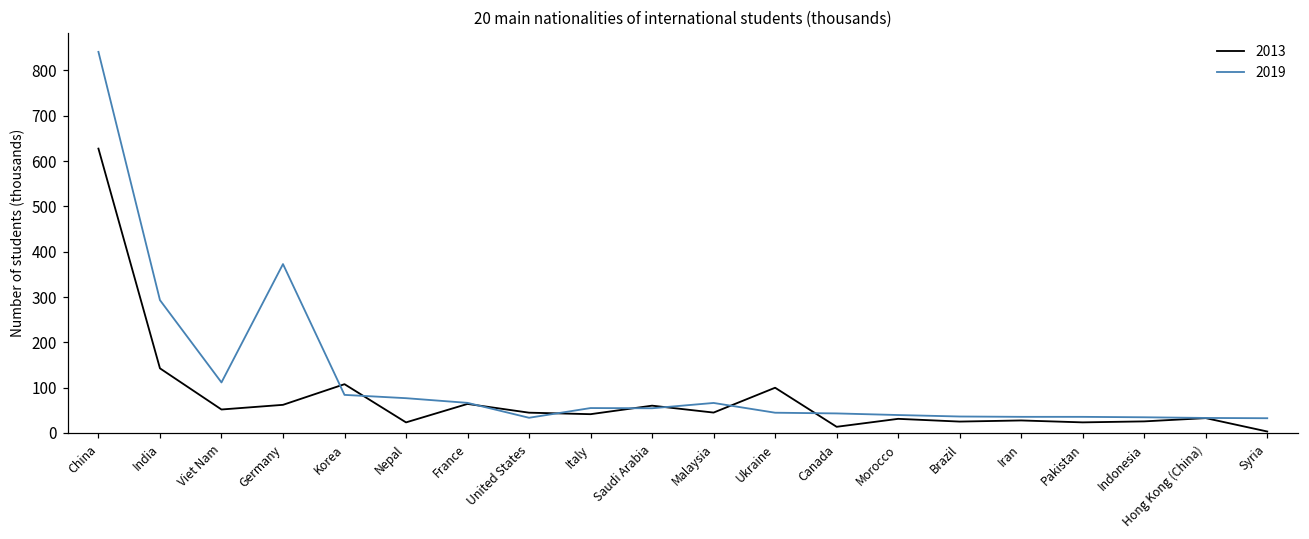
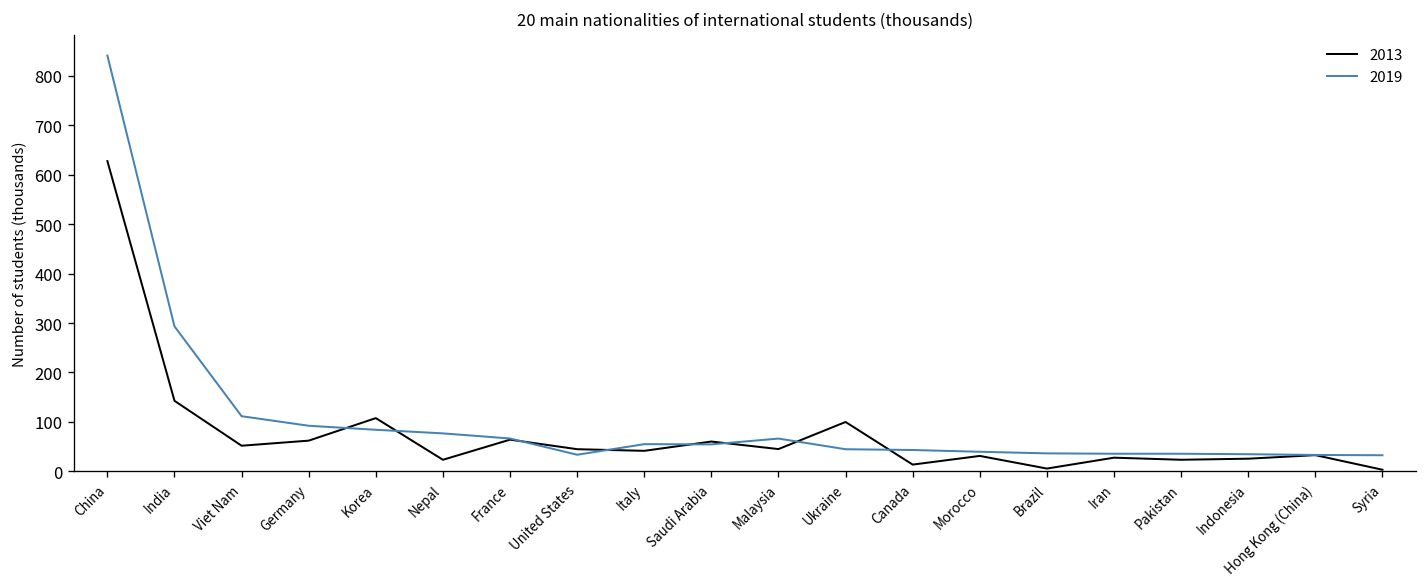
2019, Germany: 370 -> 90
2013, Brazil: 30 -> 10
